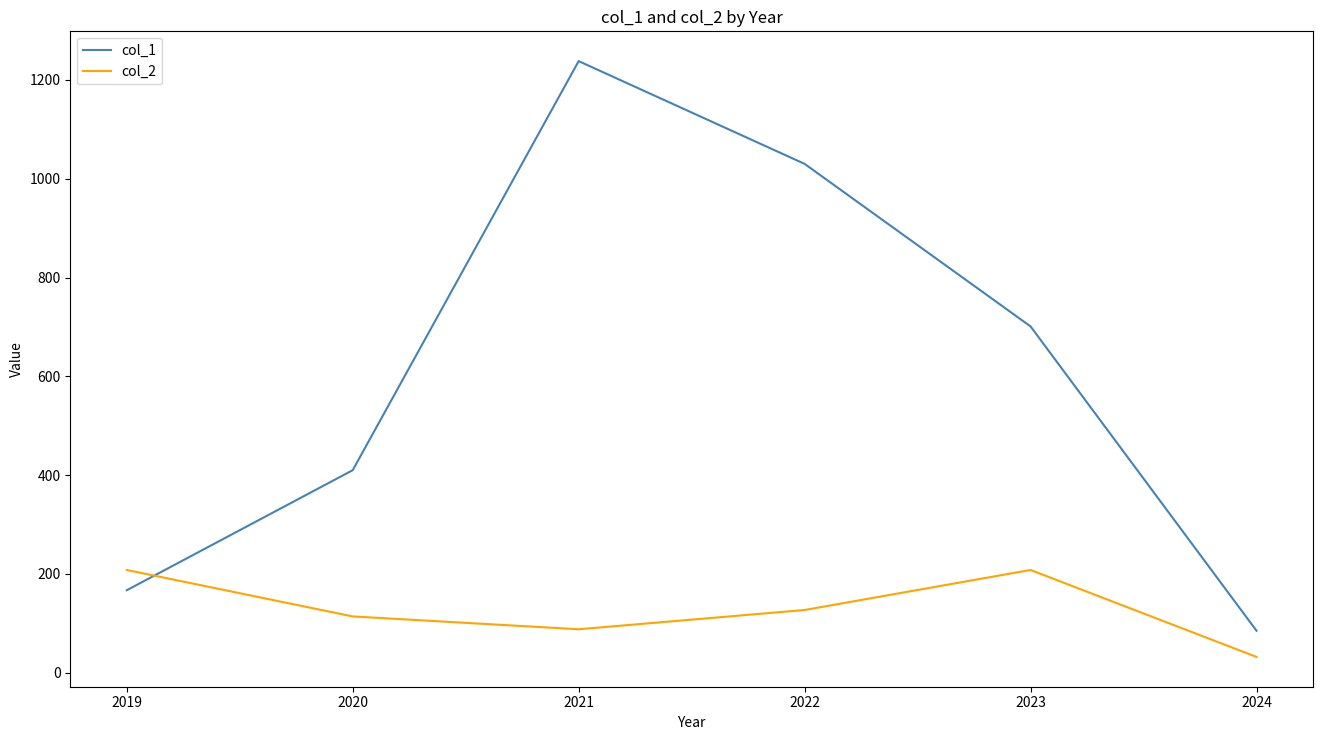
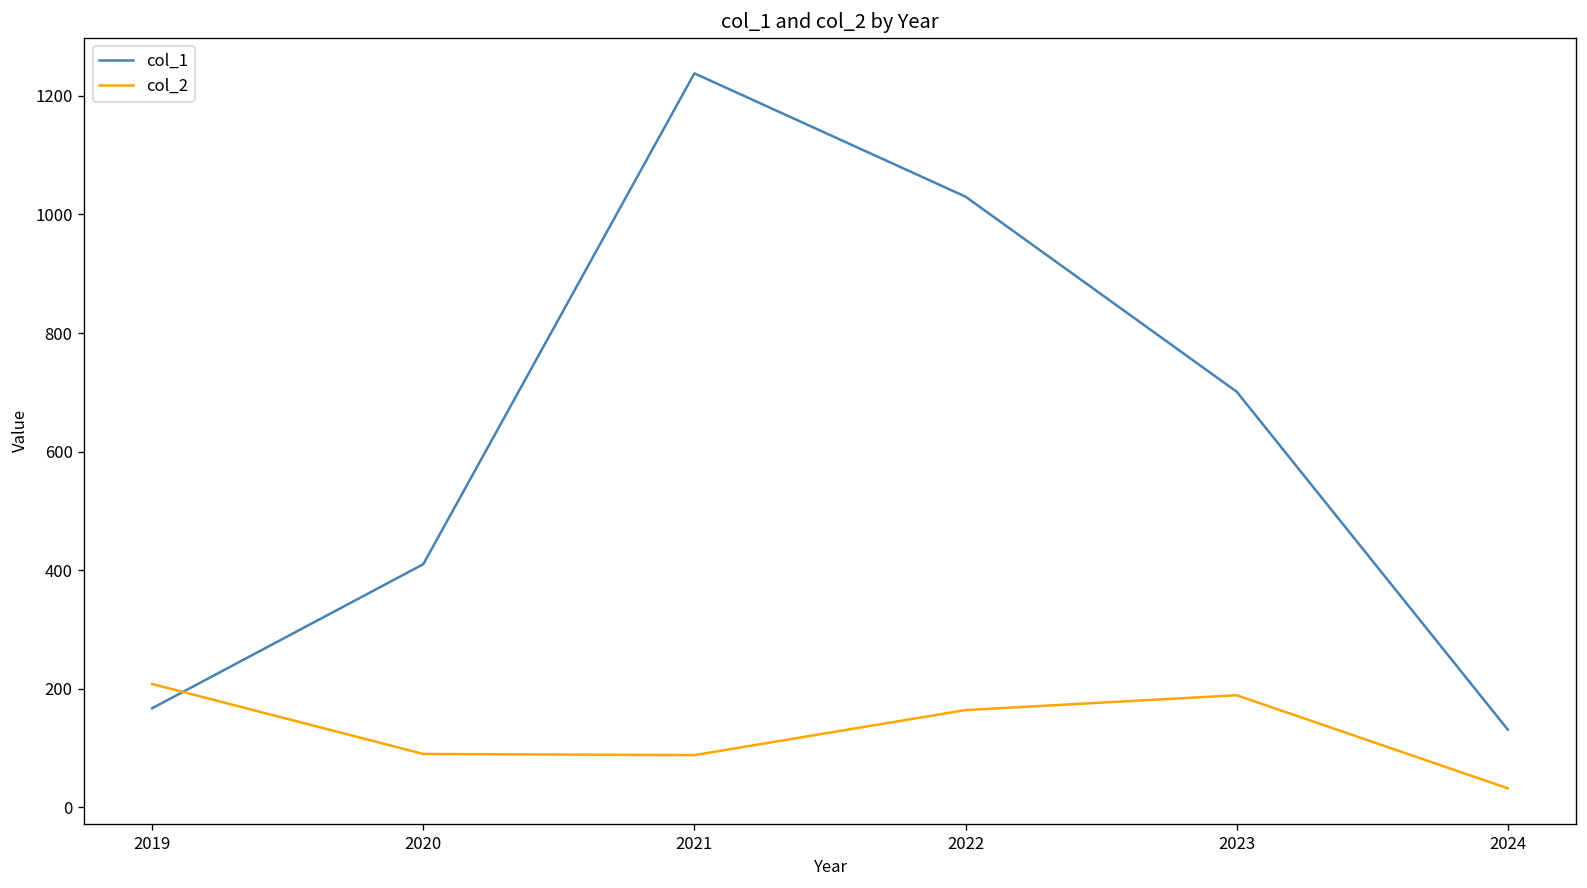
col_2, 2020: 110 -> 90
col_2, 2022: 130 -> 160
col_2, 2023: 210 -> 190
col_1, 2024: 90 -> 130
